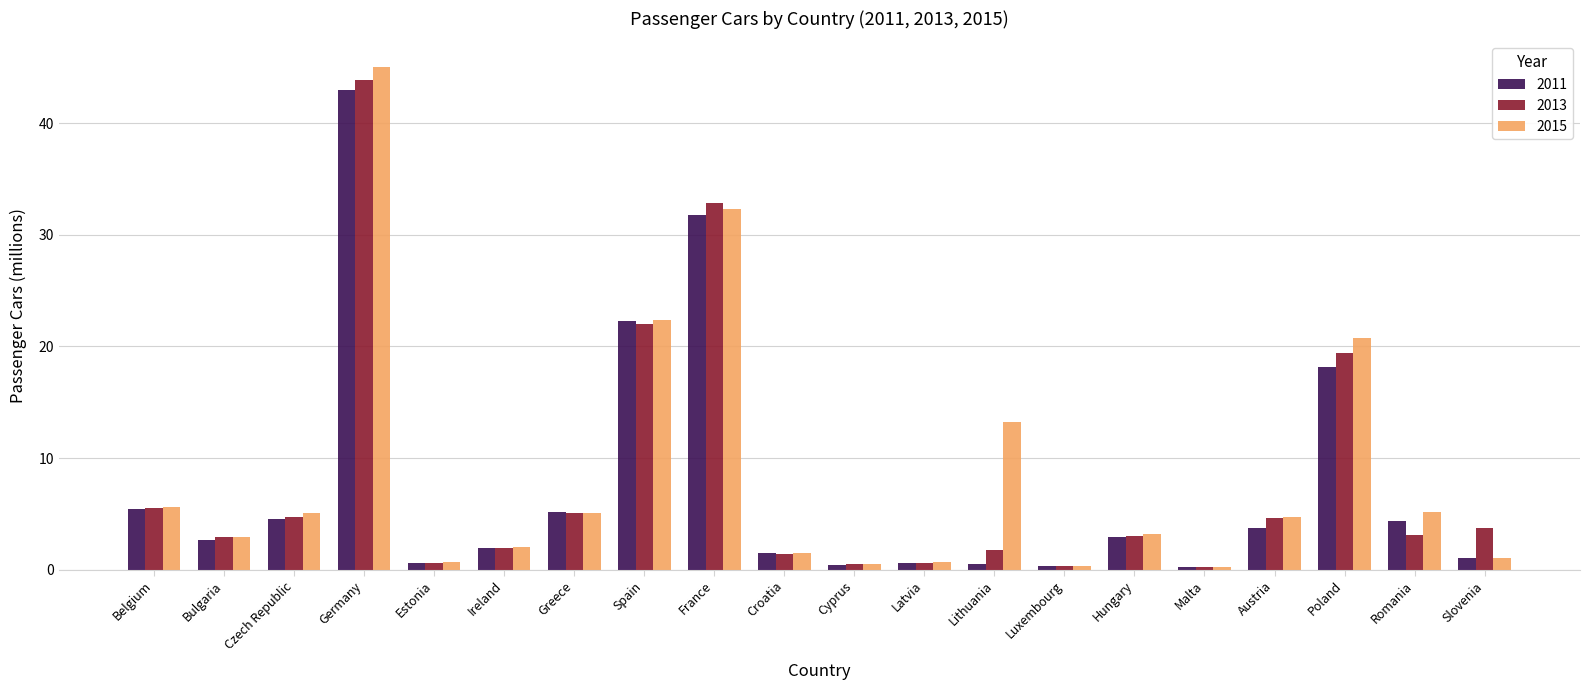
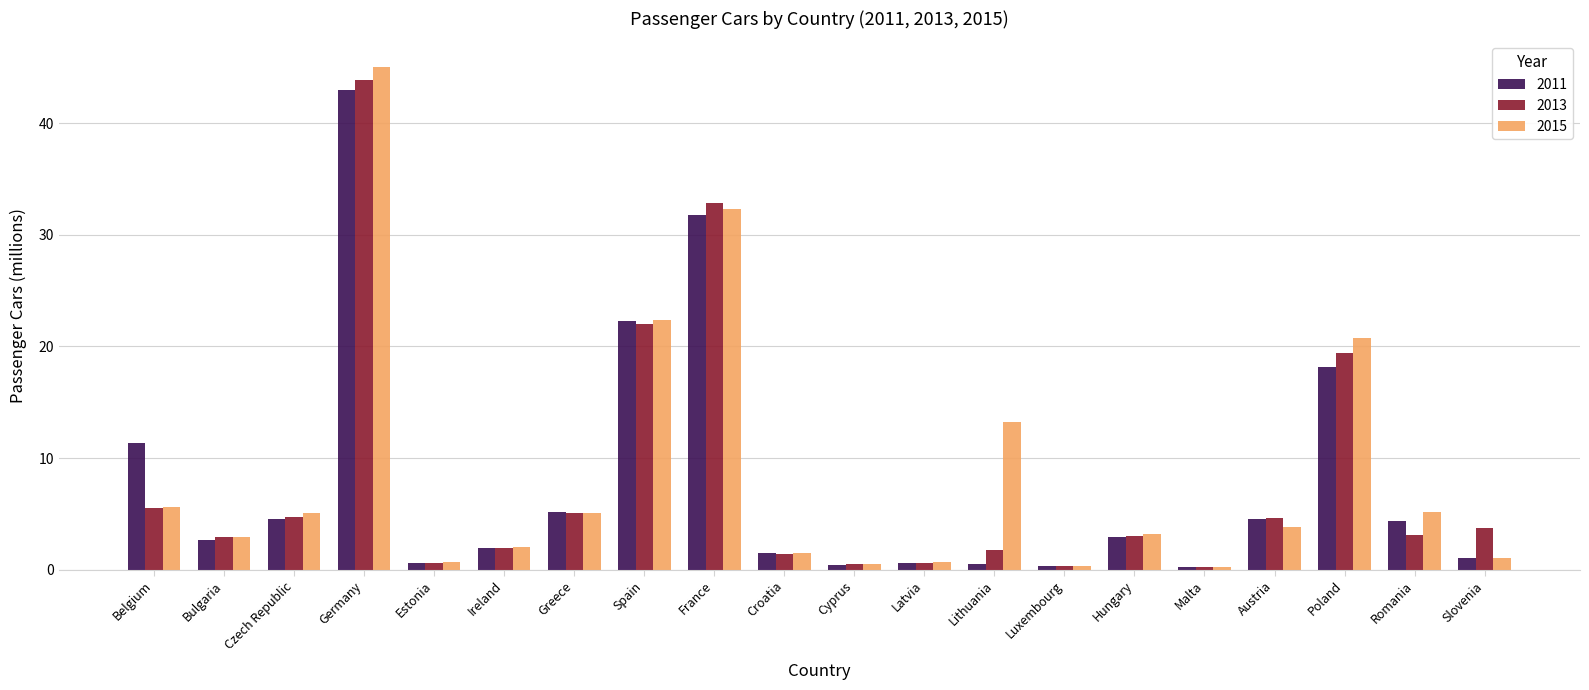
2011, Belgium: 5.4 -> 11.4
2011, Austria: 3.7 -> 4.5
2015, Austria: 4.7 -> 3.8
